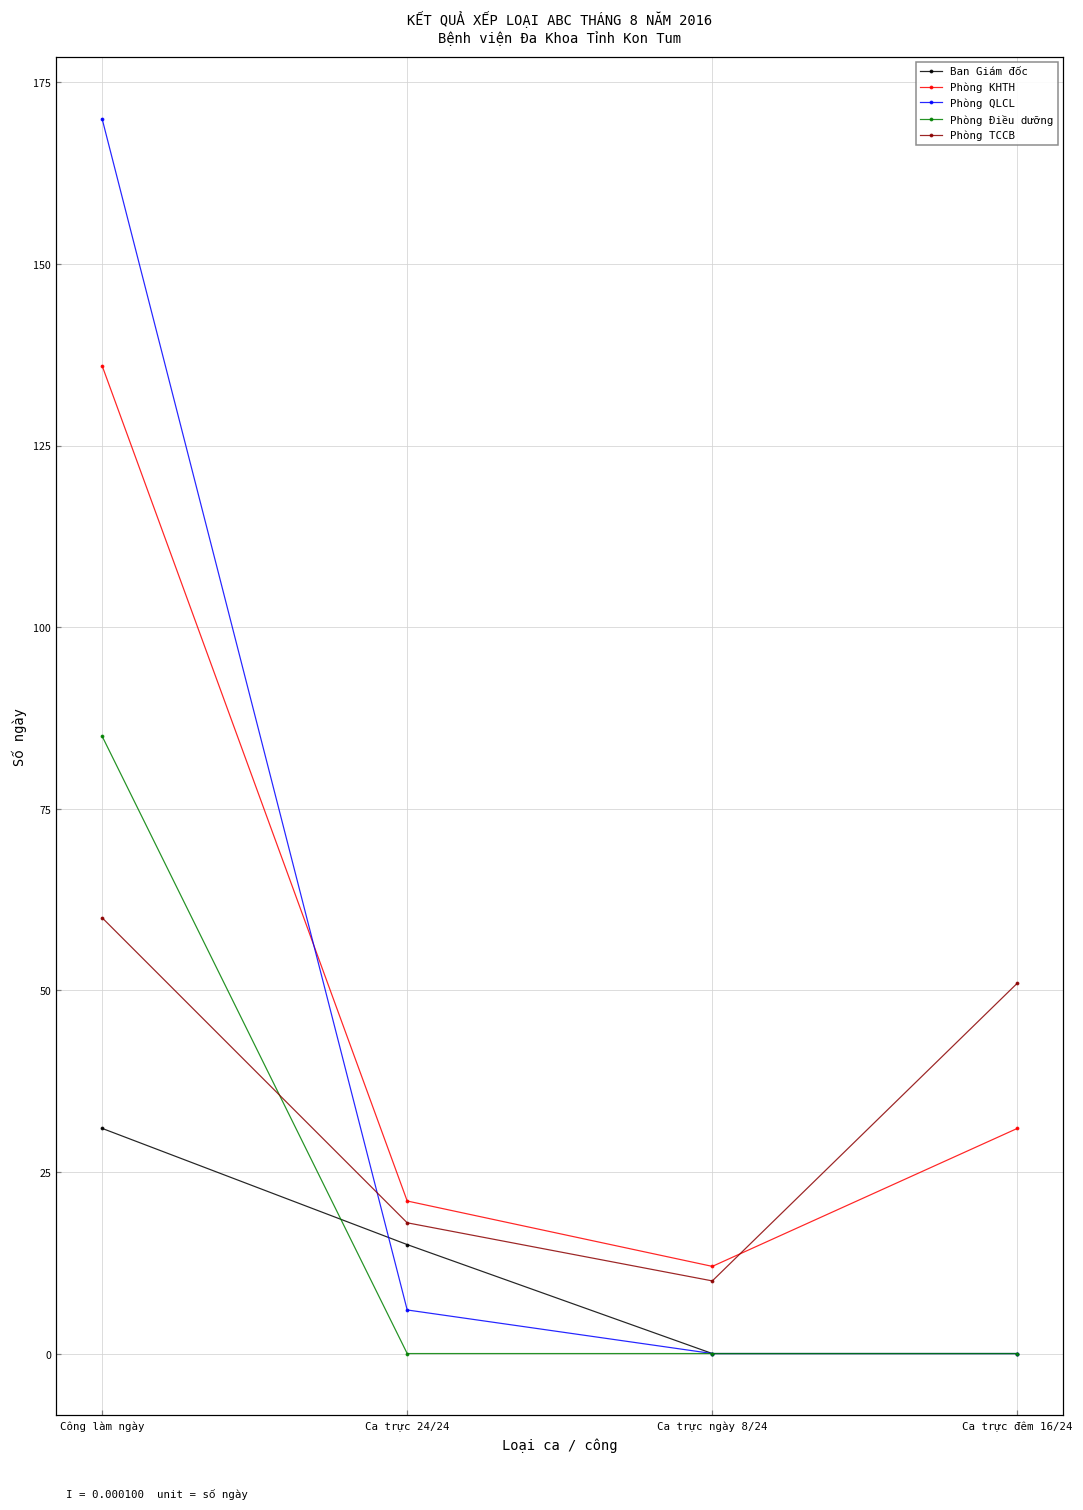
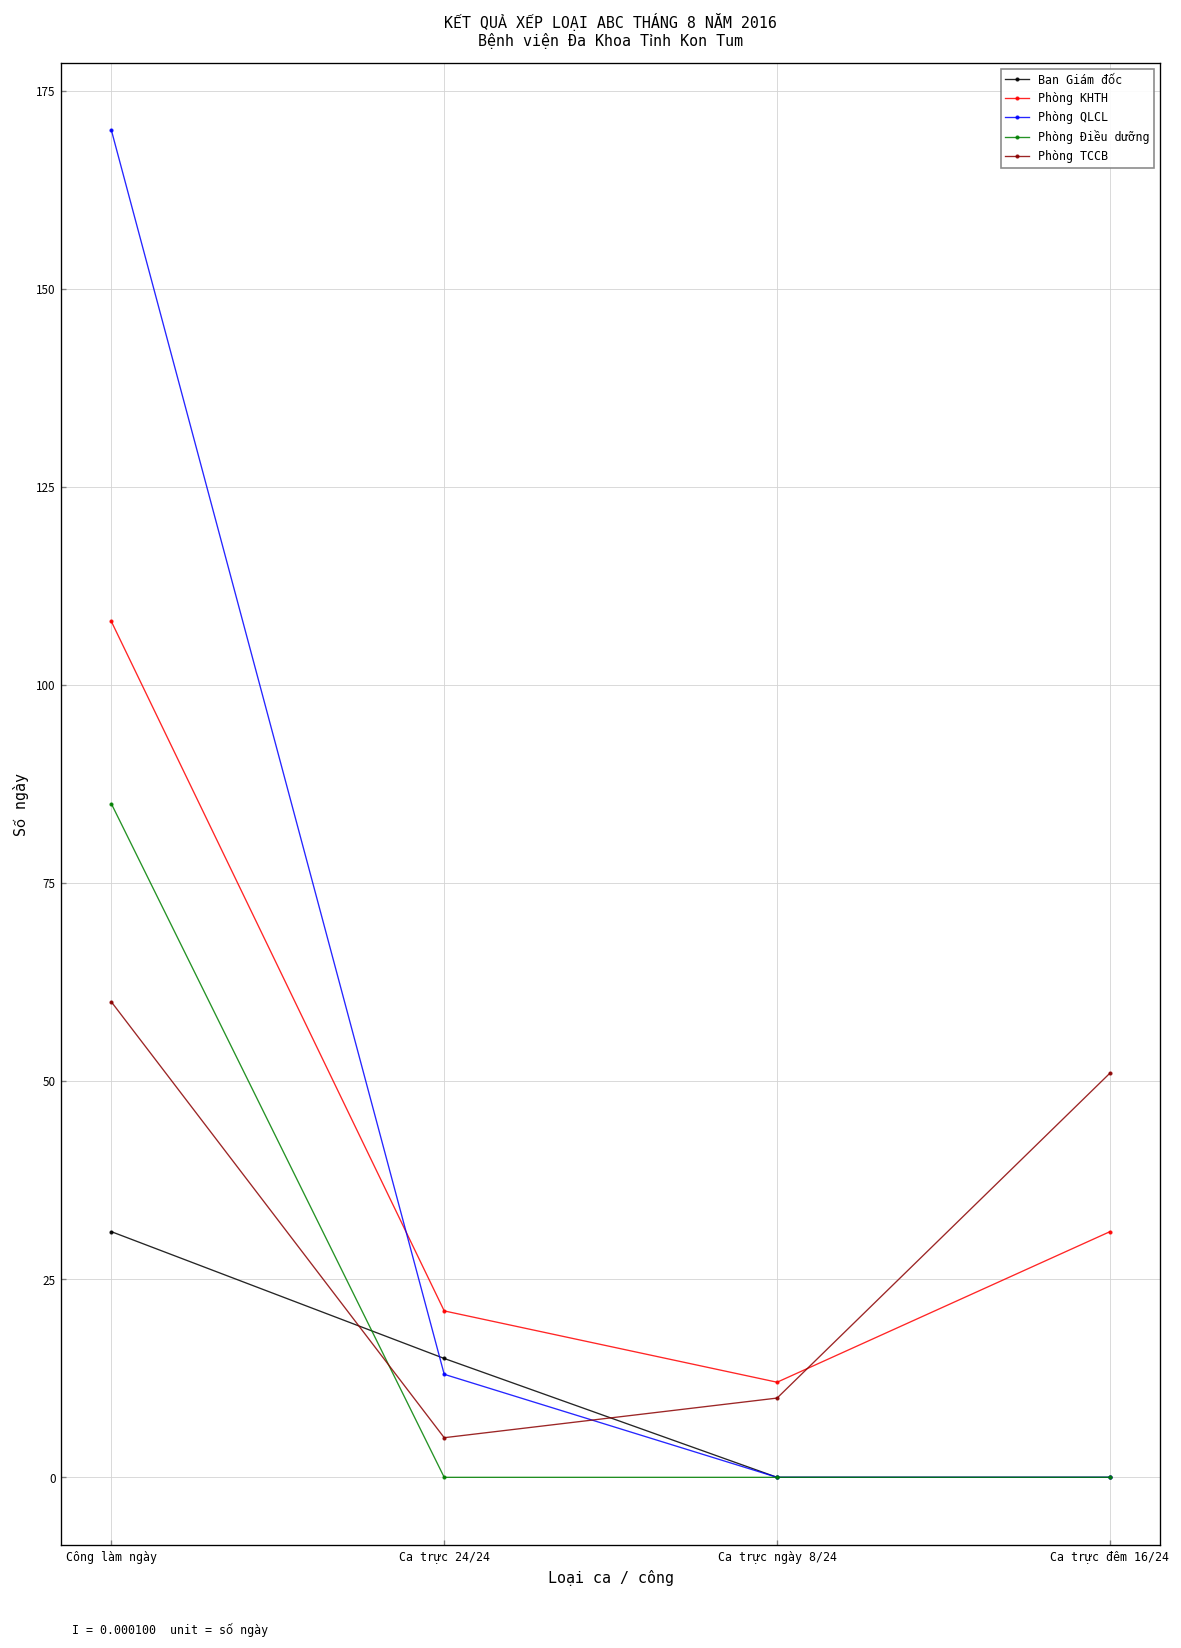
Phòng KHTH, Công làm ngày: 136 -> 108
Phòng QLCL, Ca trực 24/24: 6 -> 13
Phòng TCCB, Ca trực 24/24: 18 -> 5
